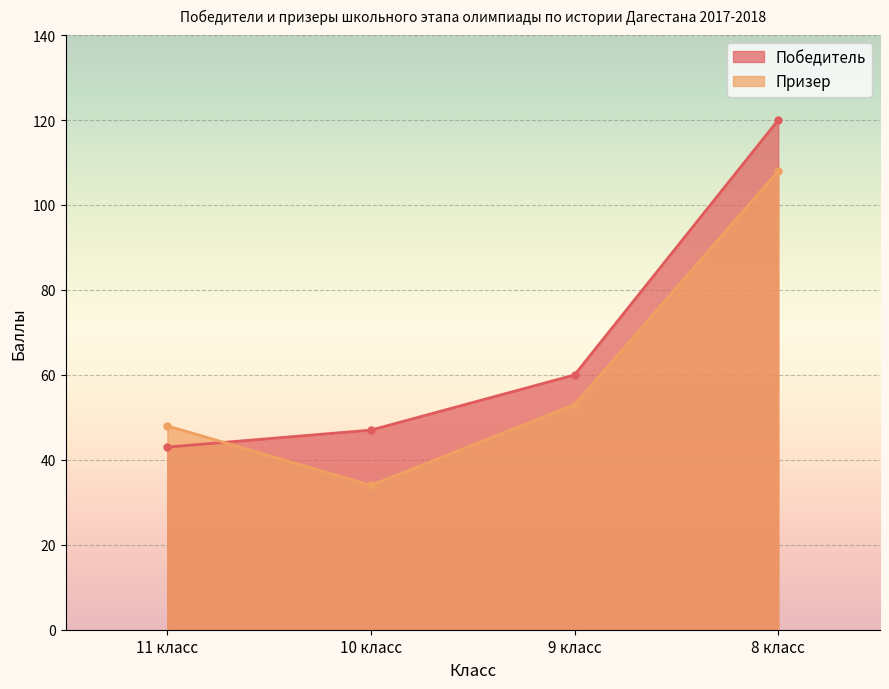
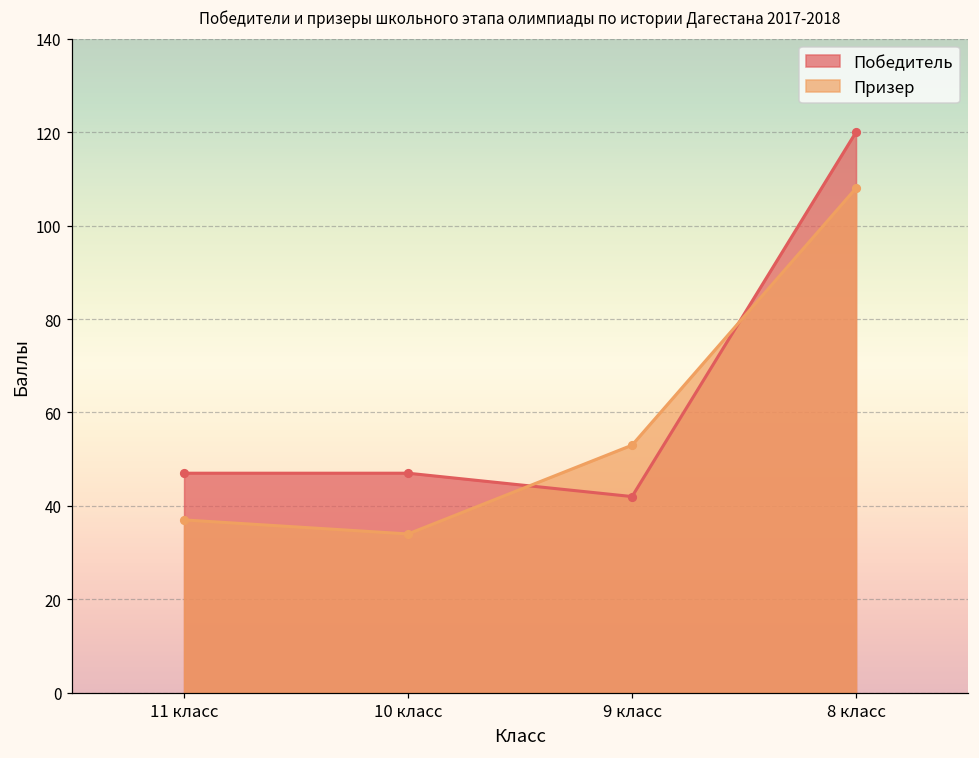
Победитель, 11 класс: 43 -> 47
Призер, 11 класс: 48 -> 37
Победитель, 9 класс: 60 -> 42
